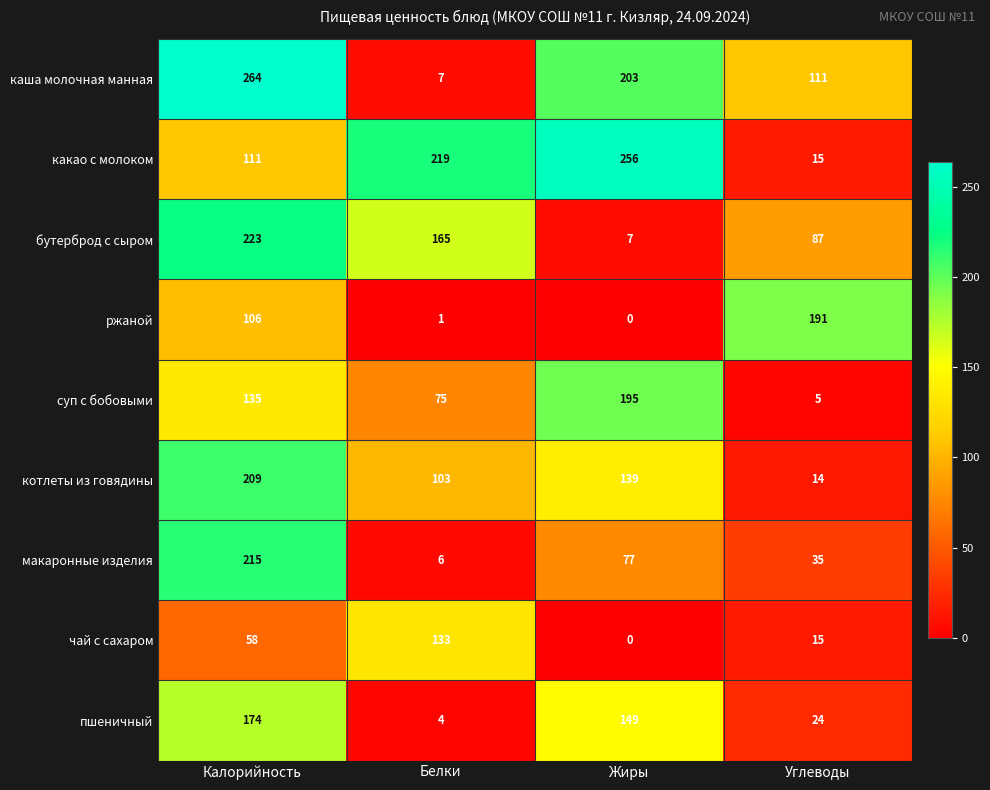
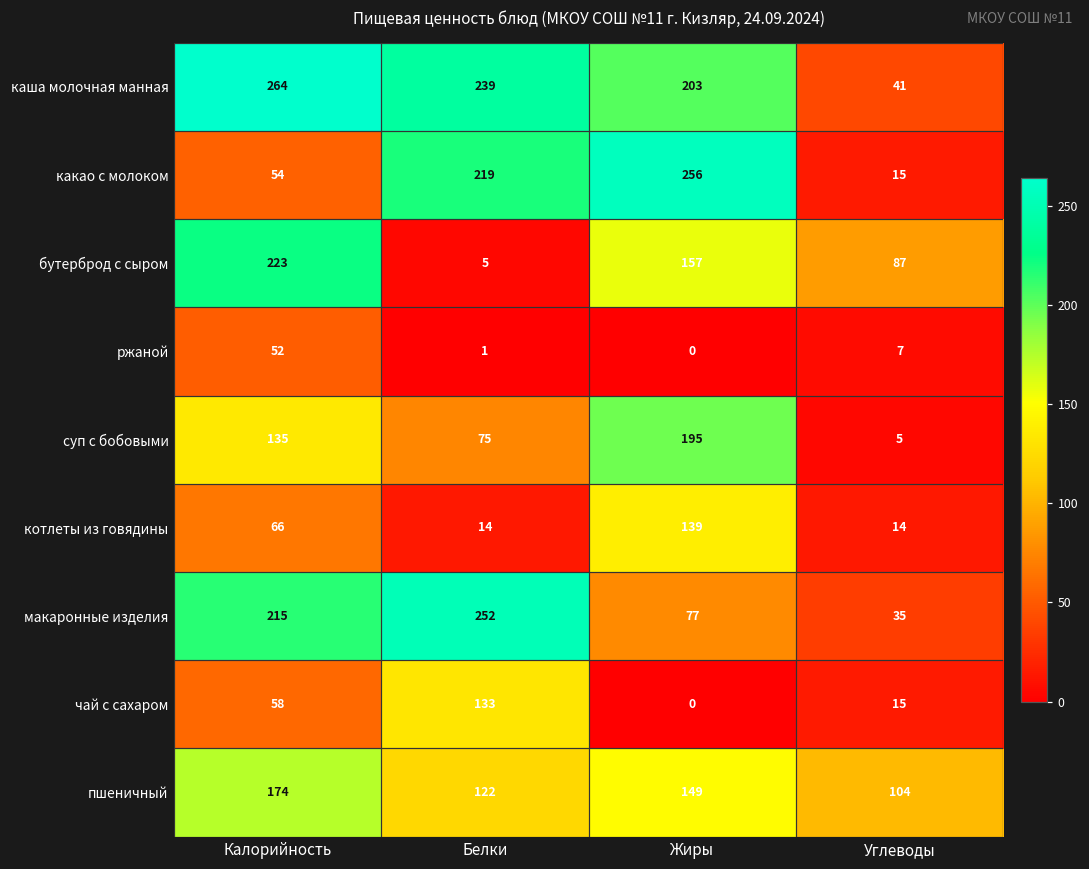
каша молочная манная, Белки: 7 -> 239
каша молочная манная, Углеводы: 111 -> 41
какао с молоком, Калорийность: 111 -> 54
бутерброд с сыром, Белки: 165 -> 5
бутерброд с сыром, Жиры: 7 -> 157
ржаной, Калорийность: 106 -> 52
ржаной, Углеводы: 191 -> 7
котлеты из говядины, Калорийность: 209 -> 66
котлеты из говядины, Белки: 103 -> 14
макаронные изделия, Белки: 6 -> 252
пшеничный, Белки: 4 -> 122
пшеничный, Углеводы: 24 -> 104
